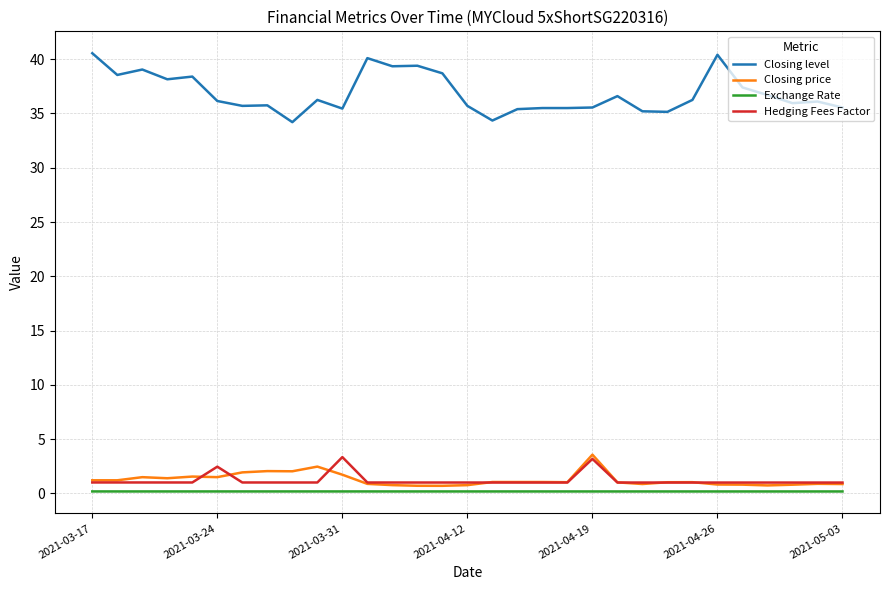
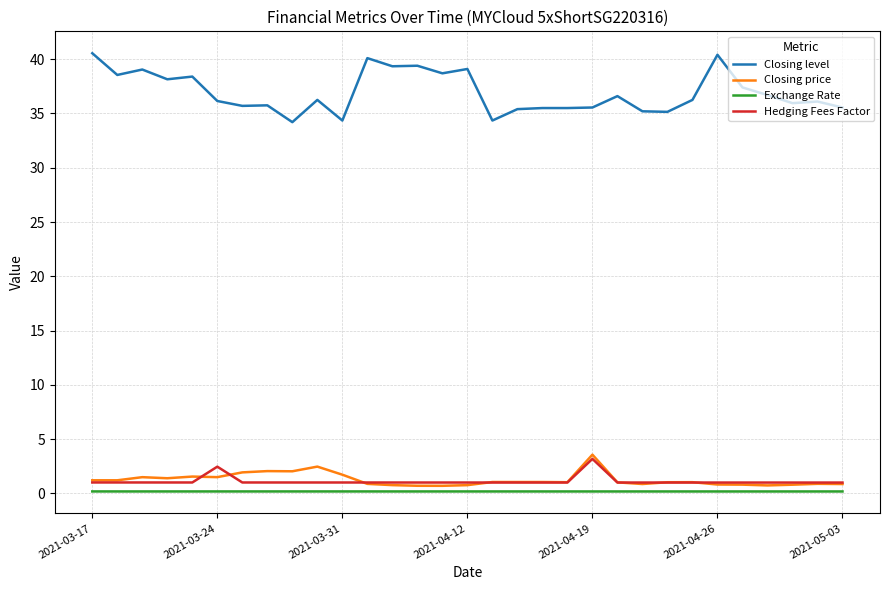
Closing level, 2021-03-31: 35.5 -> 34.4
Hedging Fees Factor, 2021-03-31: 3.3 -> 1.0
Closing level, 2021-04-12: 35.7 -> 39.1
